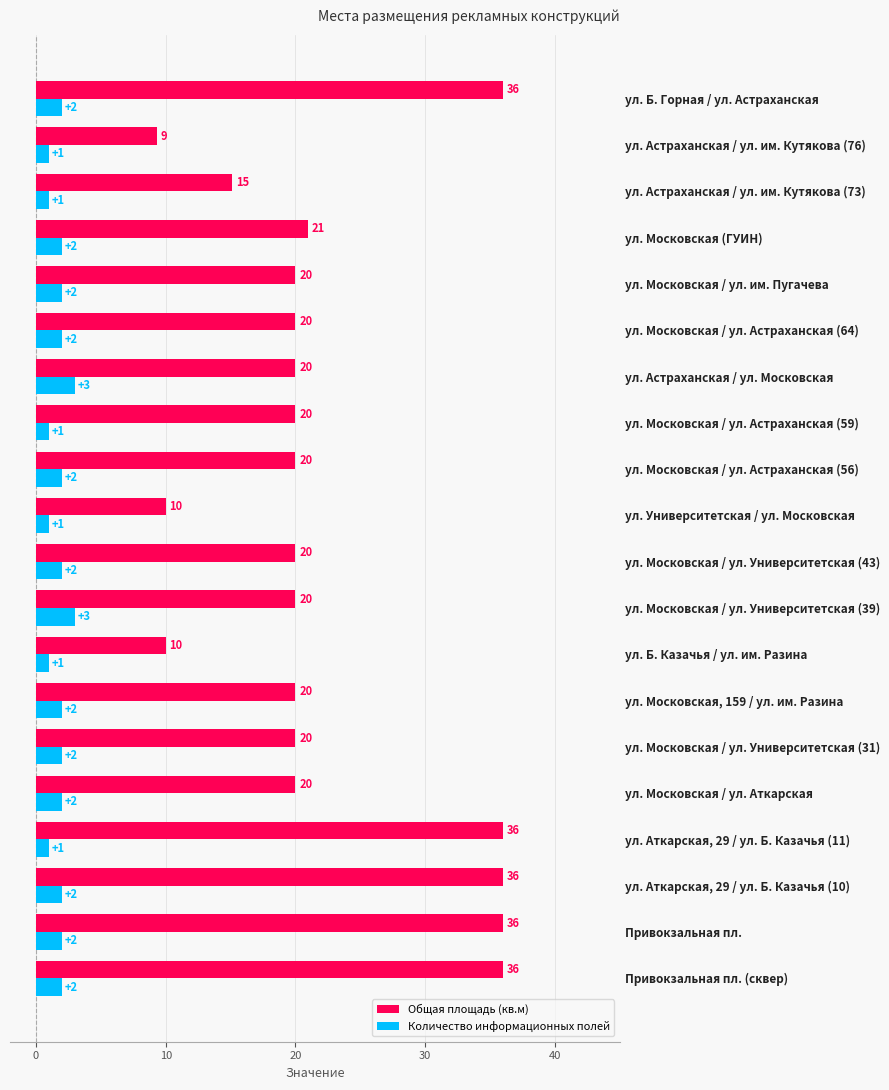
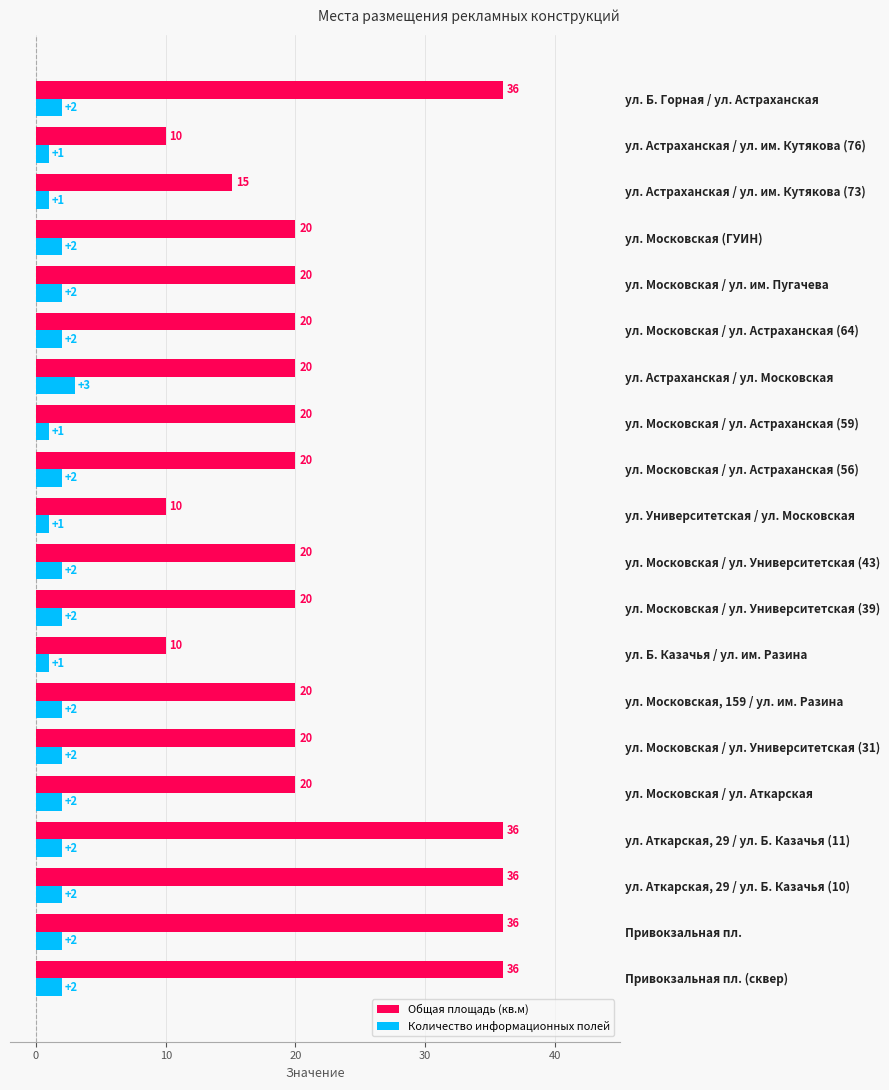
Общая площадь (кв.м), ул. Астраханская / ул. им. Кутякова (76): 9 -> 10
Общая площадь (кв.м), ул. Московская (ГУИН): 21 -> 20
Количество информационных полей, ул. Московская / ул. Университетская (39): +3 -> +2
Количество информационных полей, ул. Аткарская, 29 / ул. Б. Казачья (11): +1 -> +2
